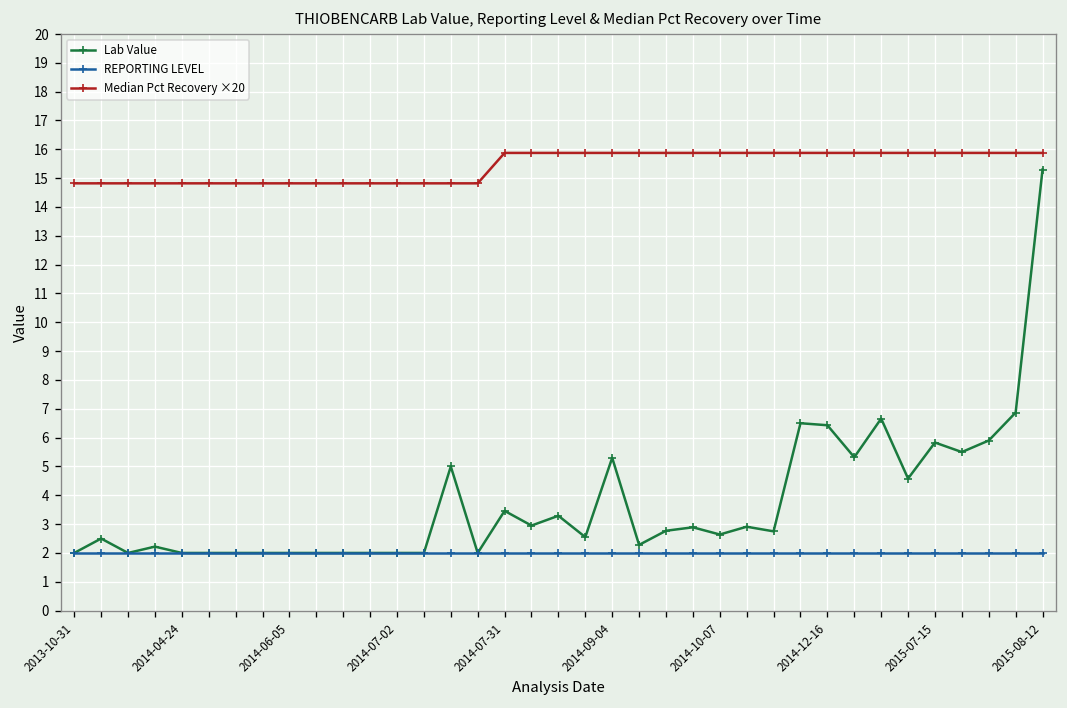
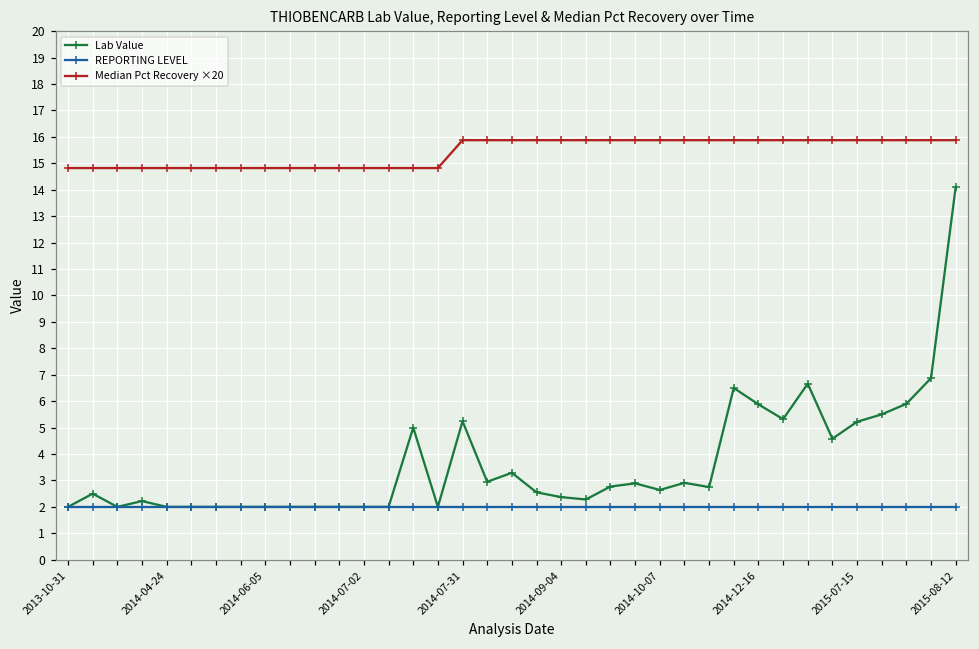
Lab Value, 2014-07-31: 3.5 -> 5.2
Lab Value, 2014-09-04: 5.3 -> 2.4
Lab Value, 2014-12-16: 6.4 -> 5.9
Lab Value, 2015-07-15: 5.8 -> 5.2
Lab Value, 2015-08-12: 15.3 -> 14.1
